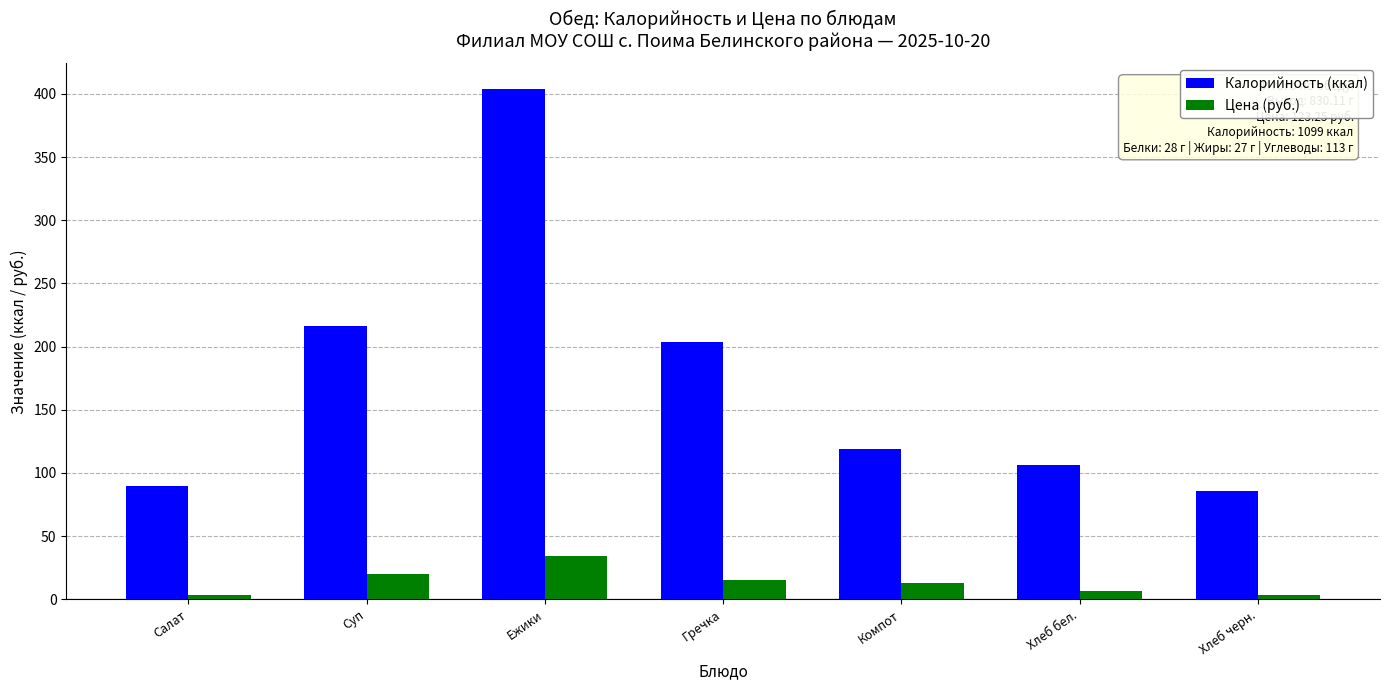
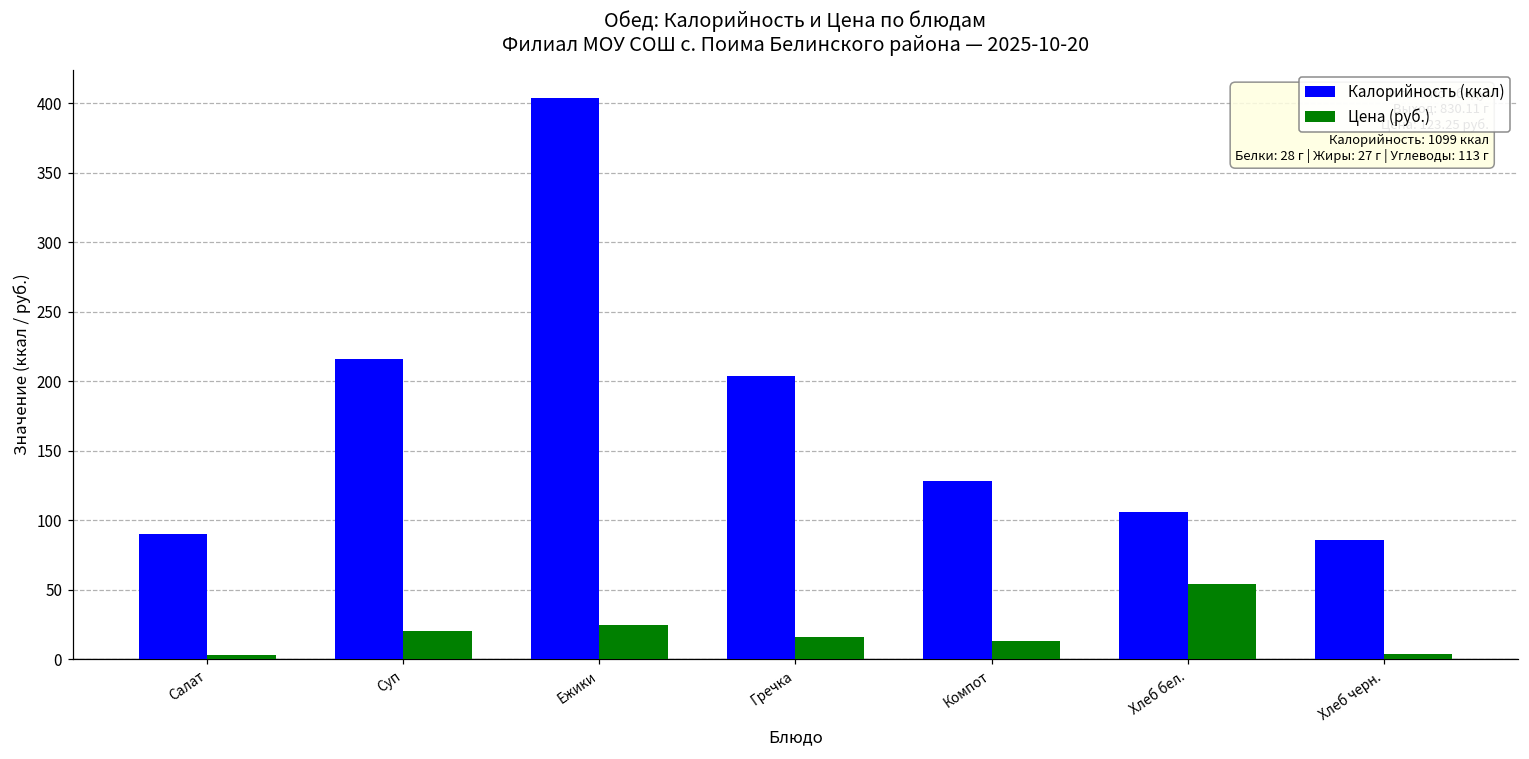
Цена (руб.), Ежики: 34 -> 24
Калорийность (ккал), Компот: 119 -> 128
Цена (руб.), Хлеб бел.: 7 -> 54
